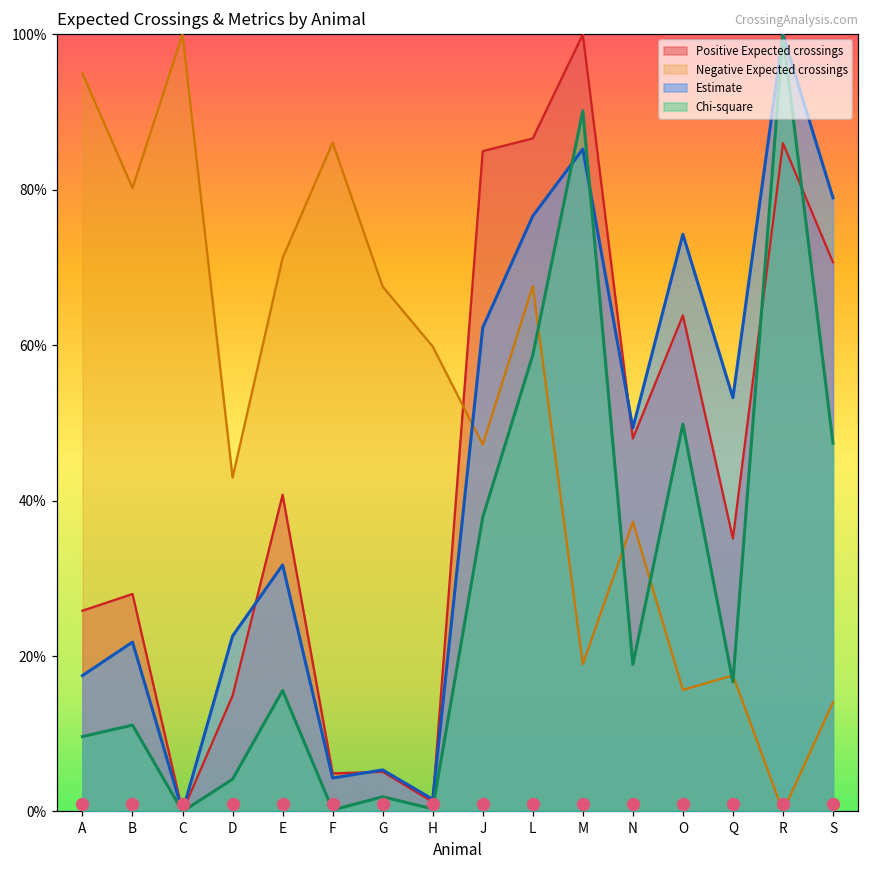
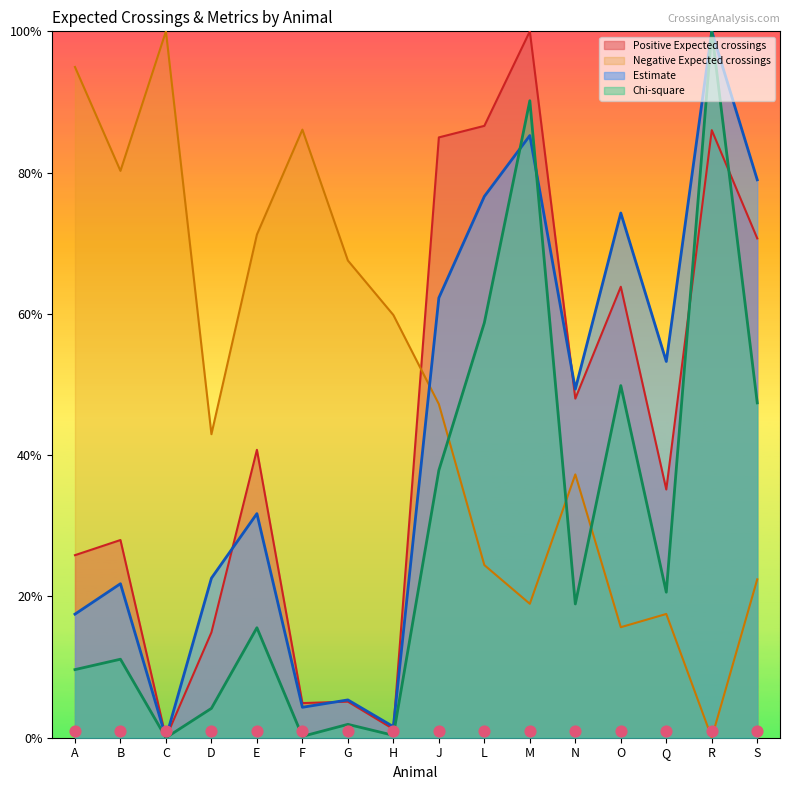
Negative Expected crossings, L: 68% -> 24%
Chi-square, Q: 17% -> 21%
Negative Expected crossings, S: 14% -> 22%
